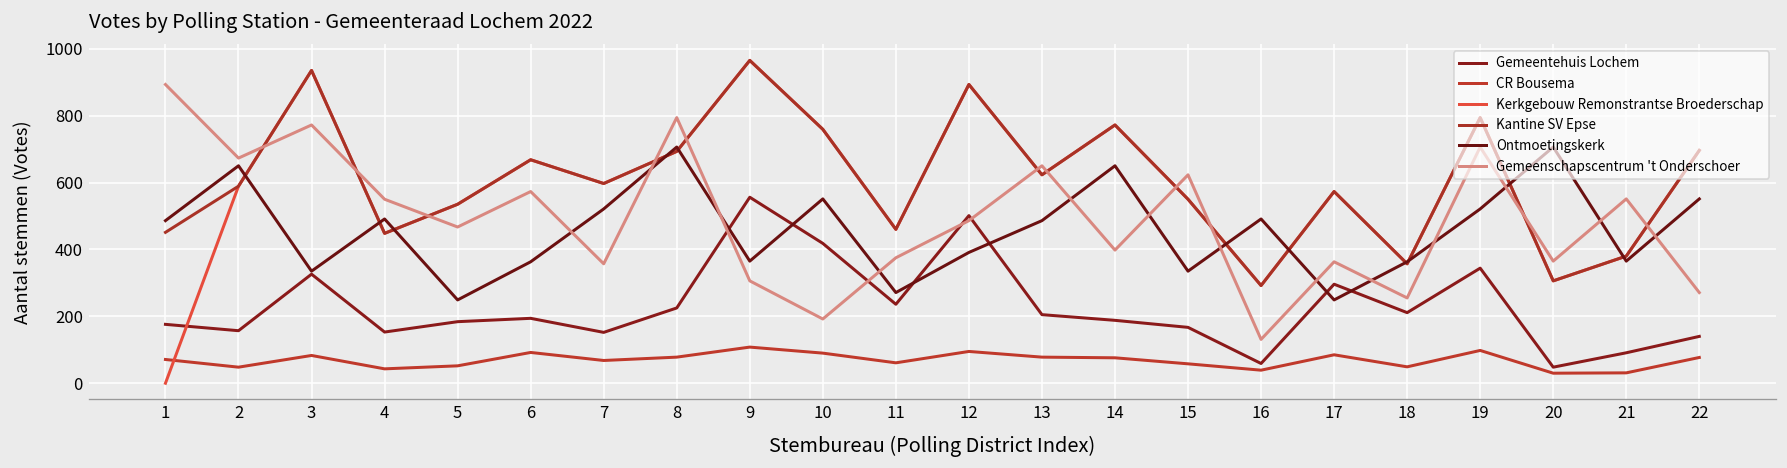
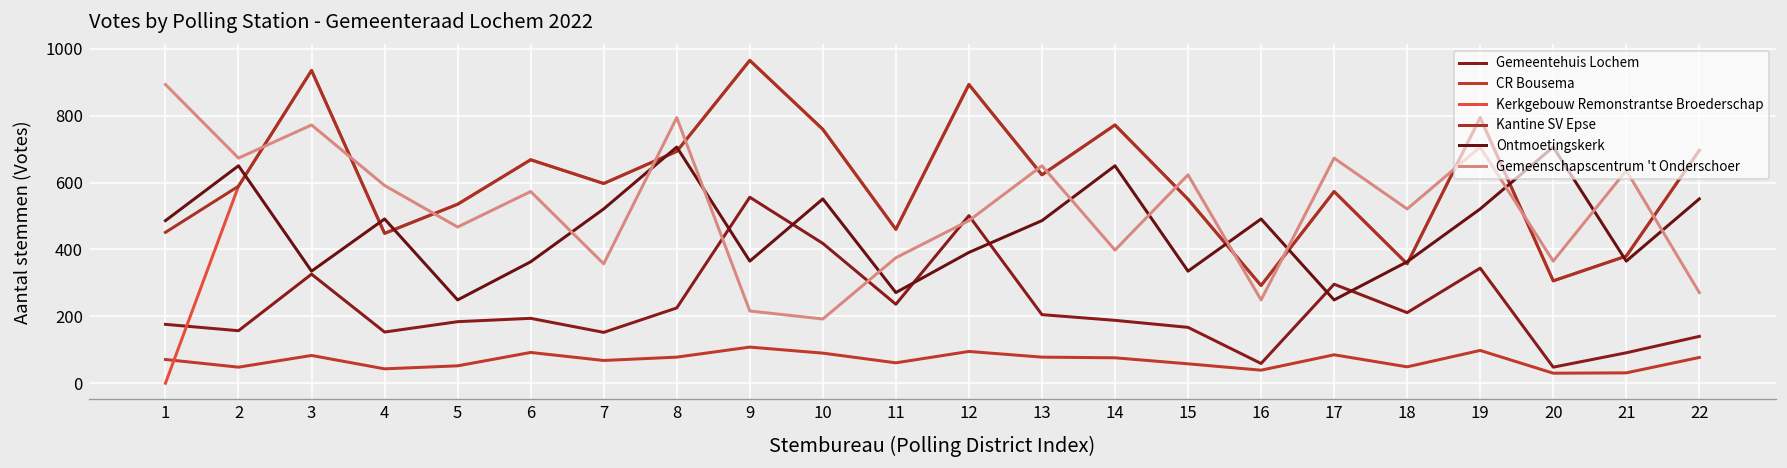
Gemeenschapscentrum 't Onderschoer, 4: 550 -> 590
Gemeenschapscentrum 't Onderschoer, 9: 310 -> 220
Gemeenschapscentrum 't Onderschoer, 16: 130 -> 250
Gemeenschapscentrum 't Onderschoer, 17: 360 -> 670
Gemeenschapscentrum 't Onderschoer, 18: 260 -> 520
Gemeenschapscentrum 't Onderschoer, 21: 550 -> 640
